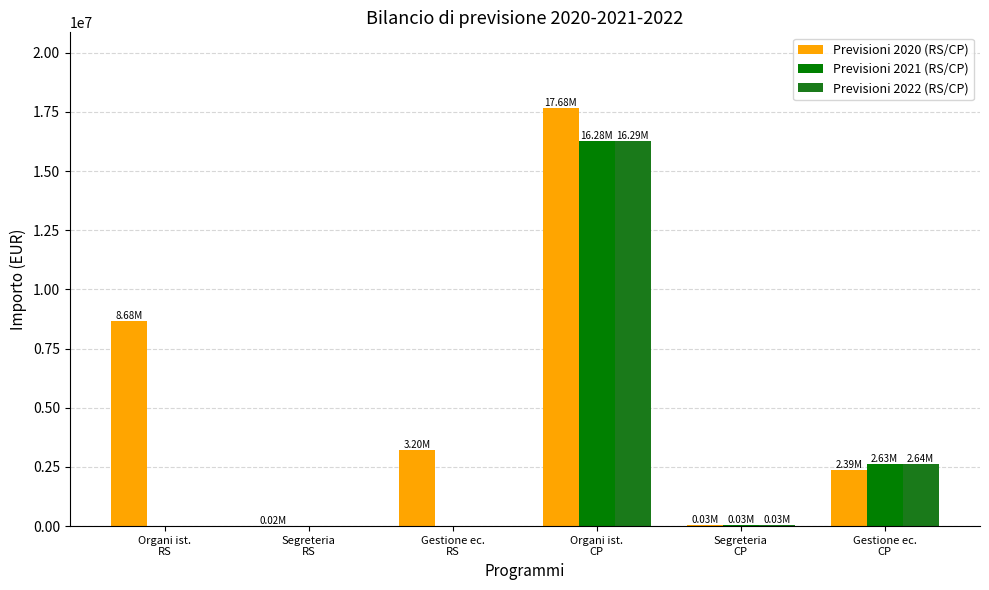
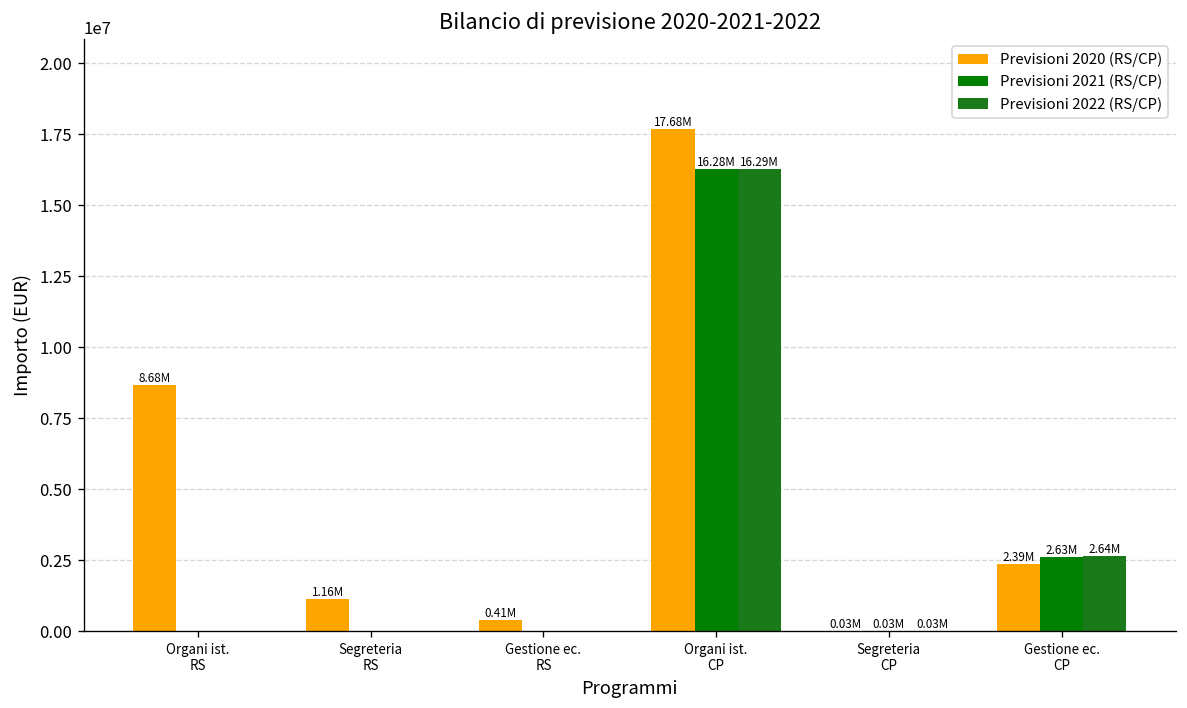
Previsioni 2020 (RS/CP), Segreteria RS: 0.02M -> 1.16M
Previsioni 2020 (RS/CP), Gestione ec. RS: 3.20M -> 0.41M
